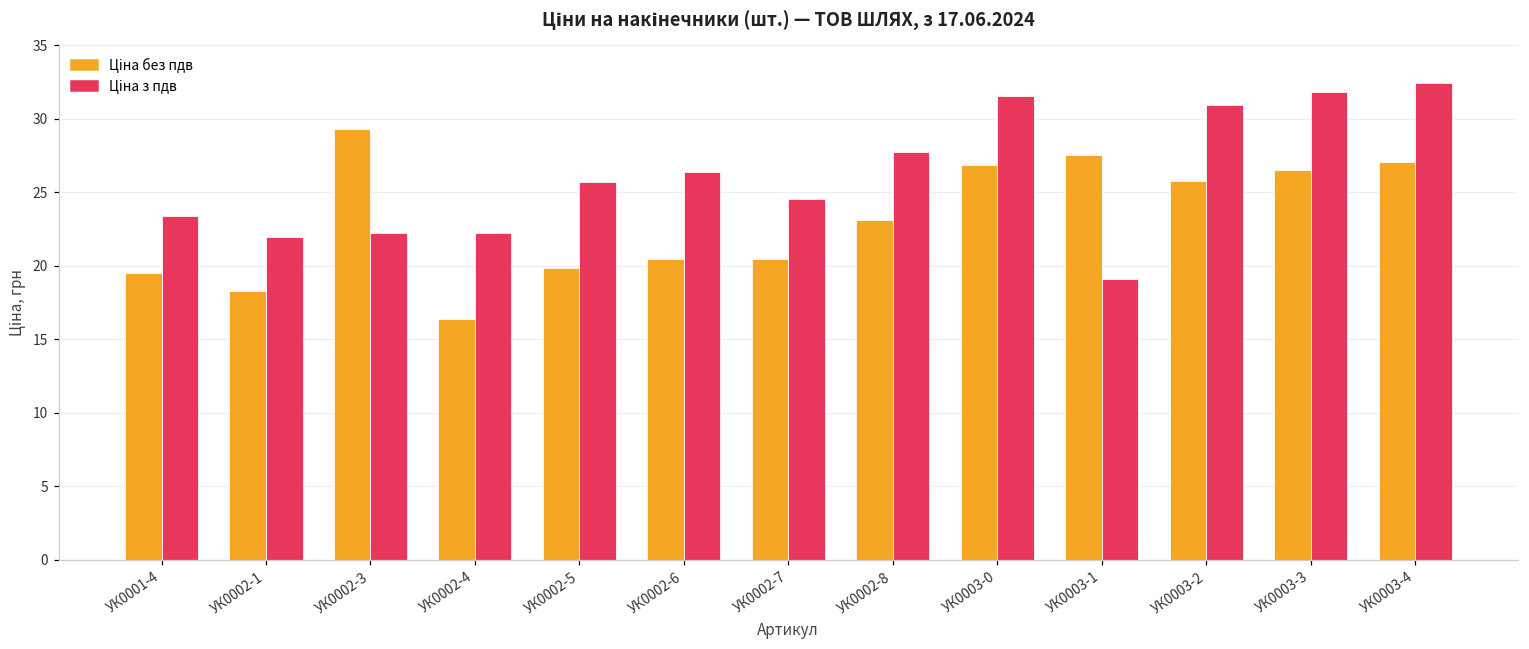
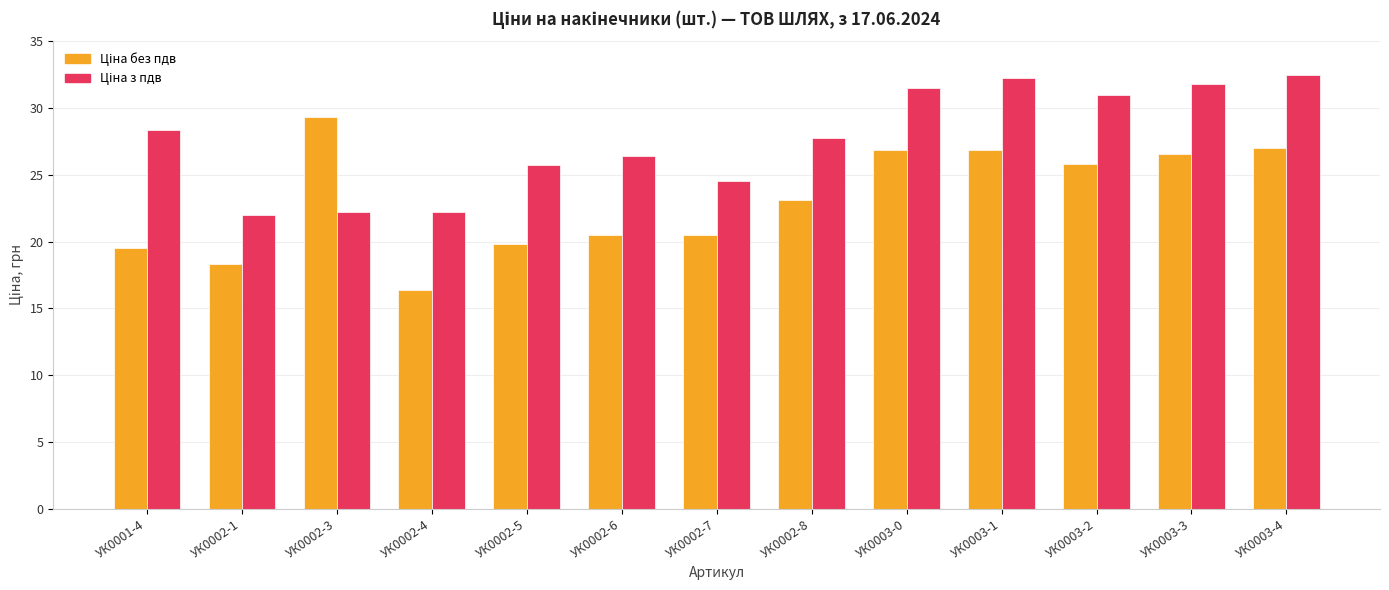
Ціна з пдв, УК0001-4: 23.4 -> 28.3
Ціна без пдв, УК0003-1: 27.6 -> 26.9
Ціна з пдв, УК0003-1: 19.1 -> 32.2
